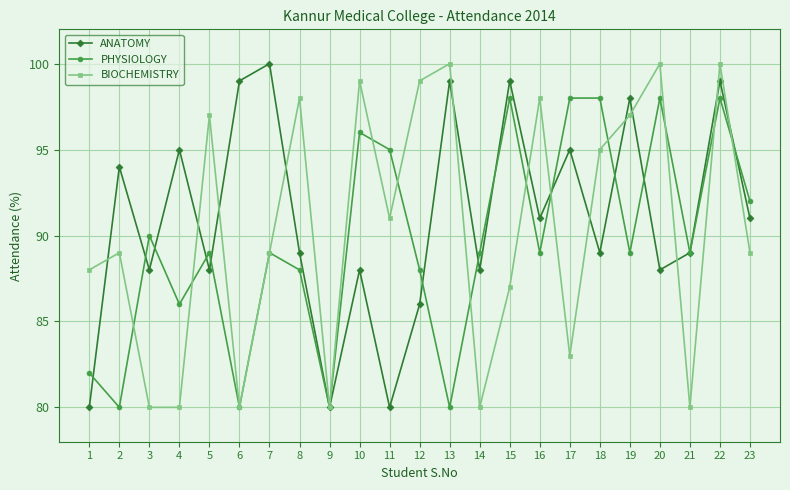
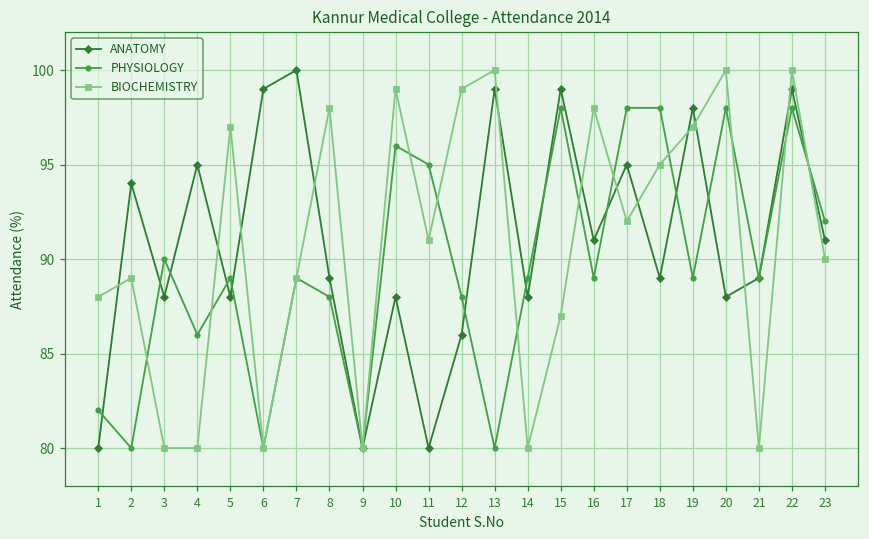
BIOCHEMISTRY, 17: 83 -> 92
BIOCHEMISTRY, 23: 89 -> 90
